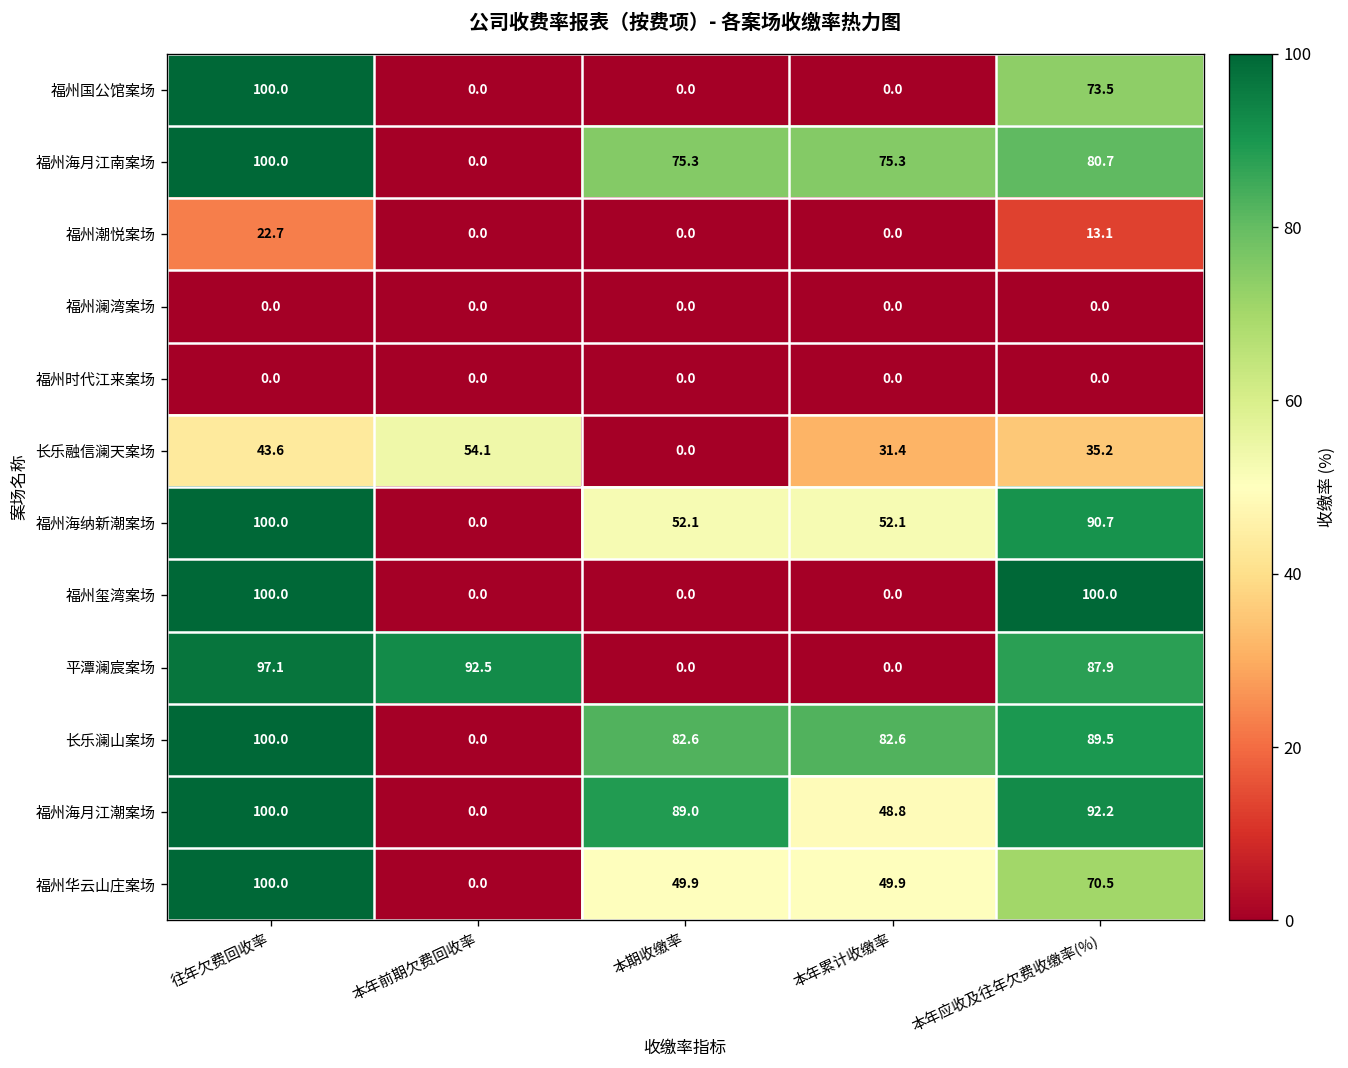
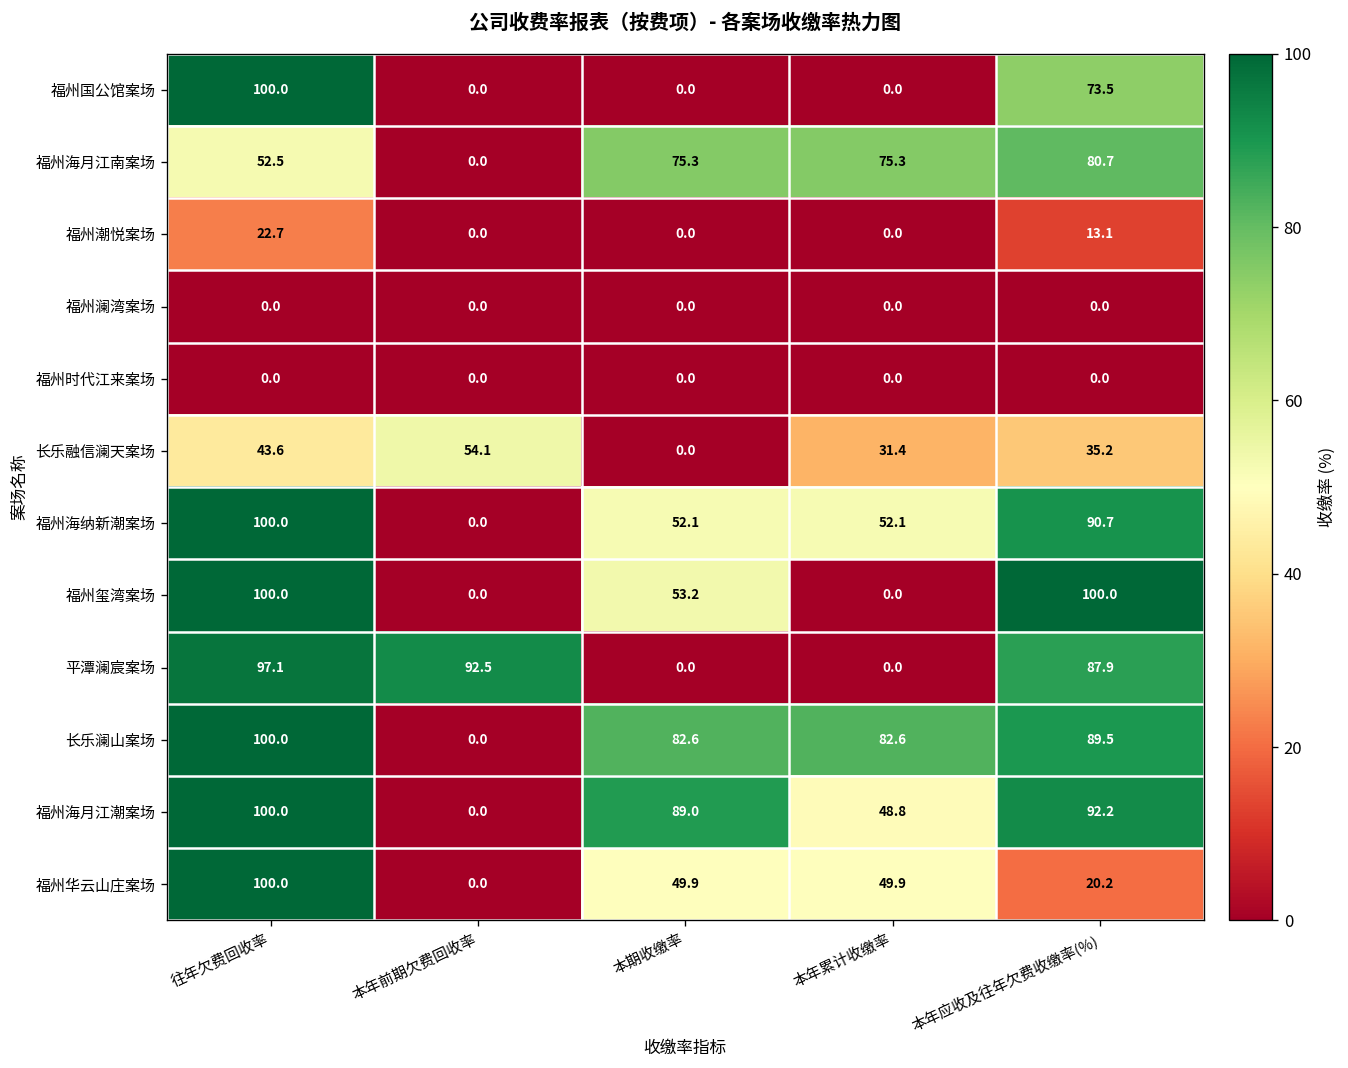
福州海月江南案场, 往年欠费回收率: 100.0 -> 52.5
福州玺湾案场, 本期收缴率: 0.0 -> 53.2
福州华云山庄案场, 本年应收及往年欠费收缴率(%): 70.5 -> 20.2
